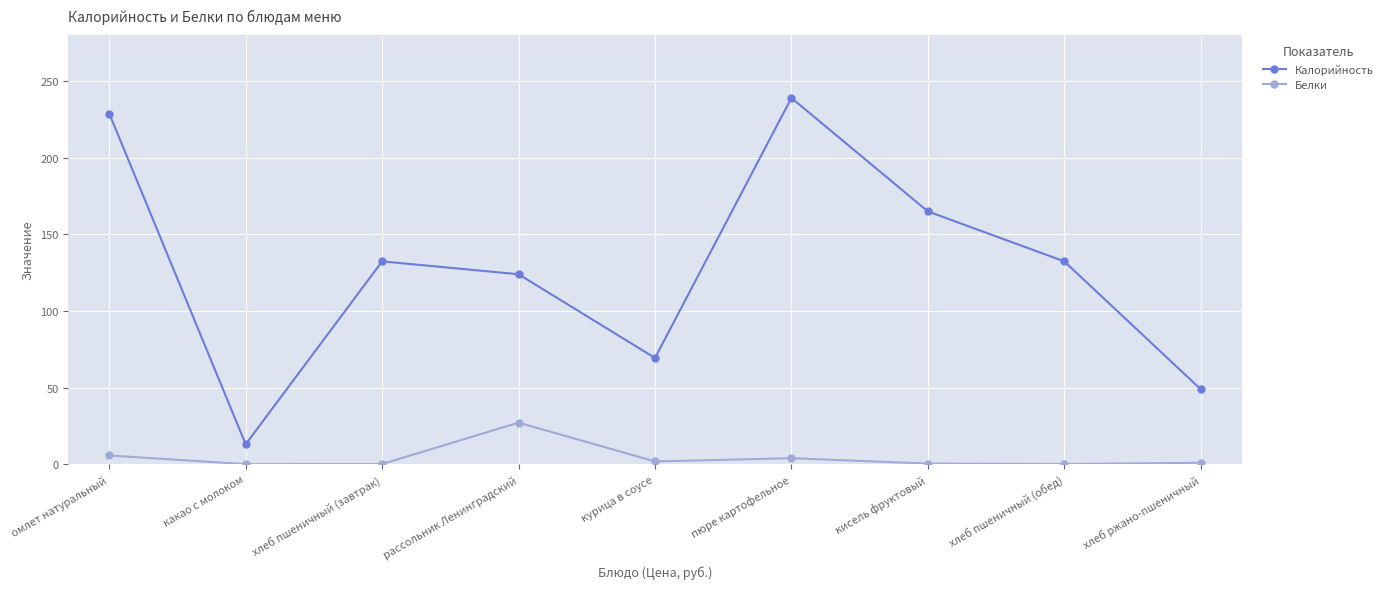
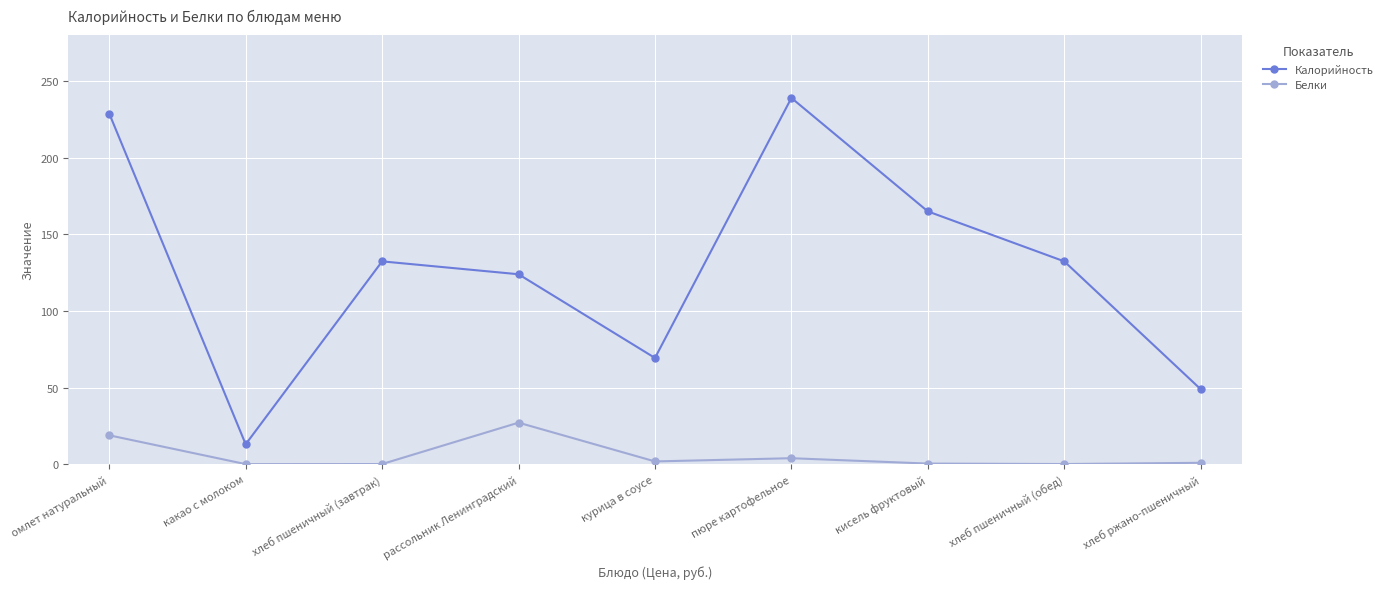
Белки, омлет натуральный: 6 -> 19
